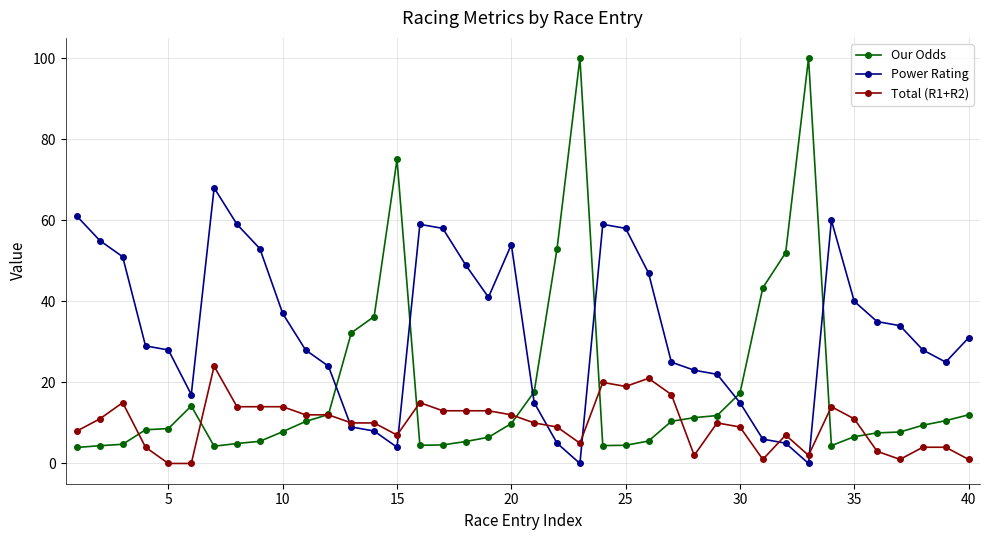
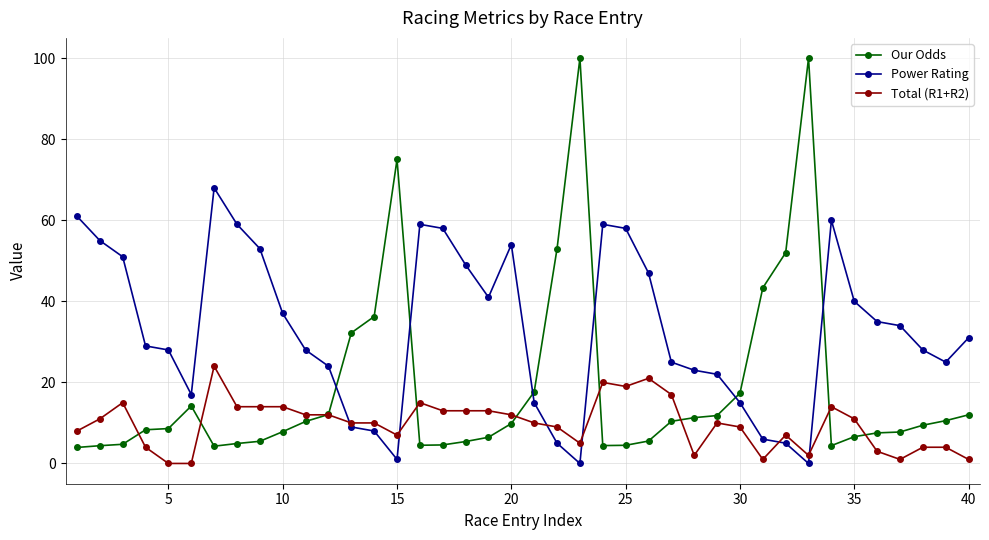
Power Rating, 15: 4 -> 1
